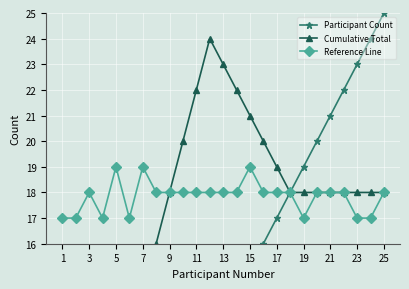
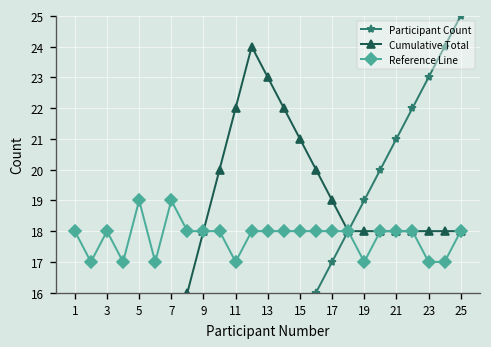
Reference Line, 1: 17 -> 18
Reference Line, 11: 18 -> 17
Reference Line, 15: 19 -> 18
